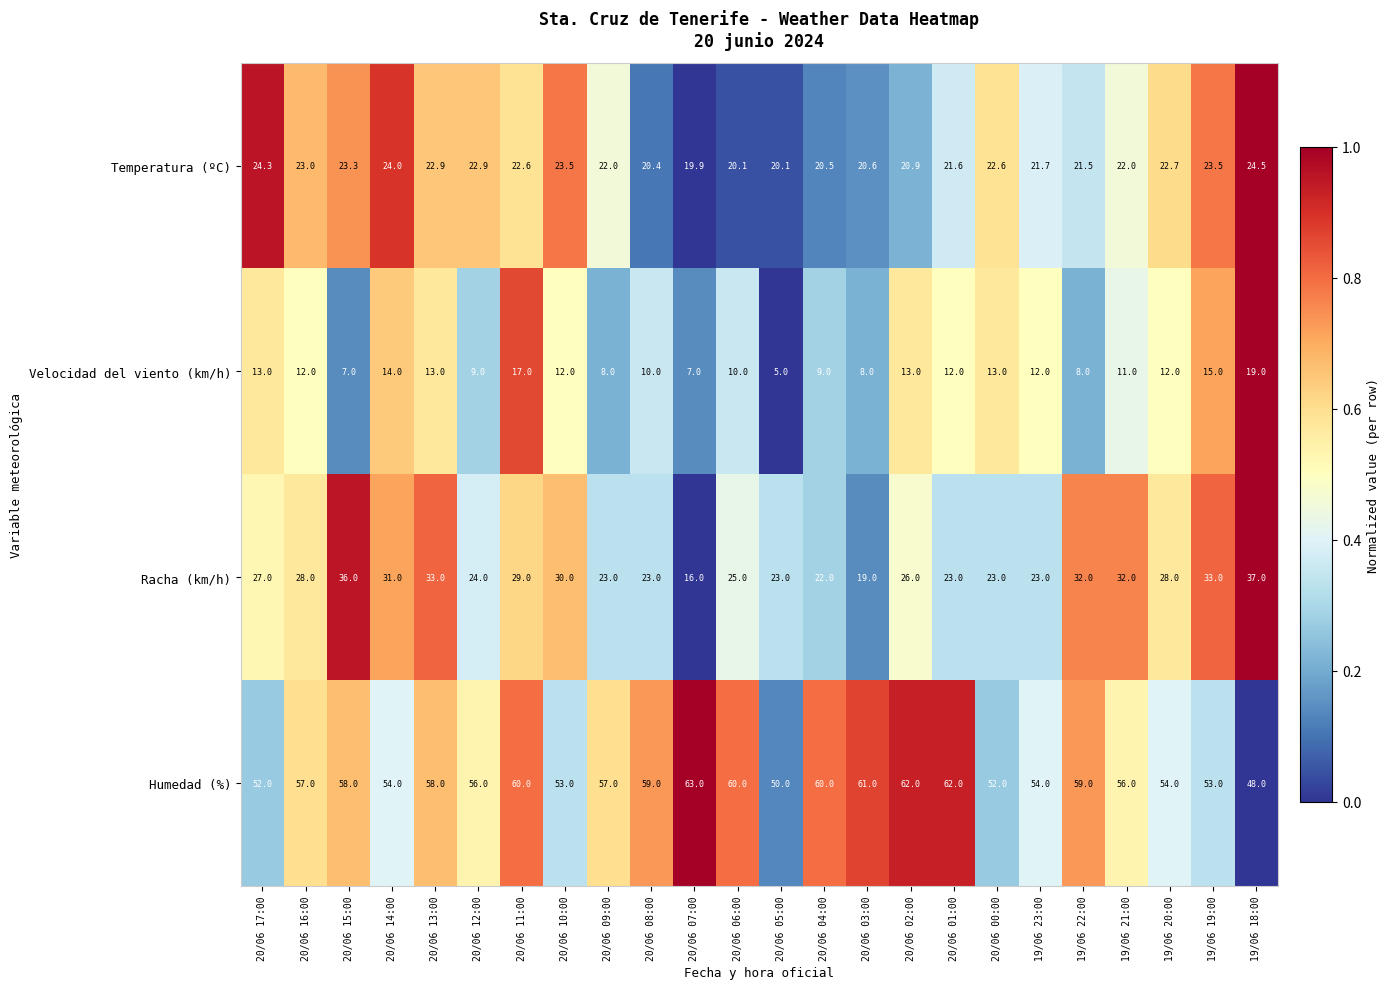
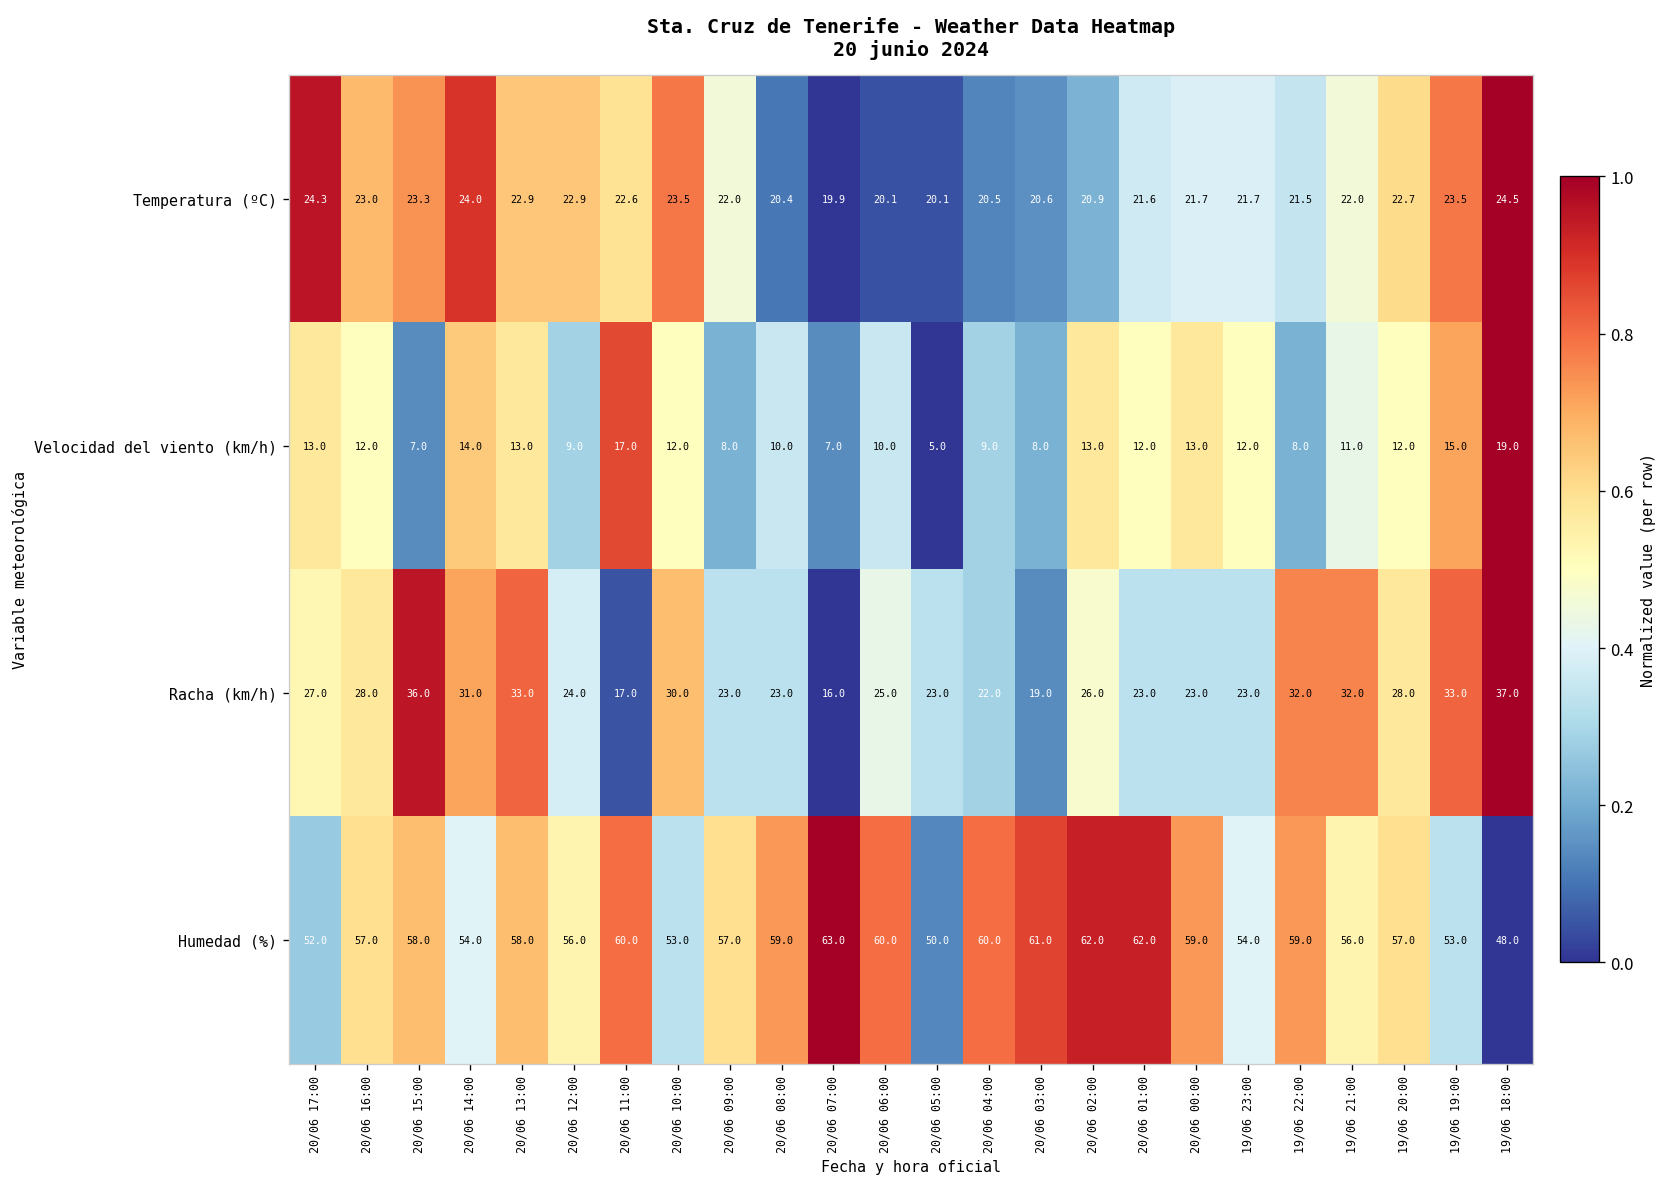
Temperatura (ºC), 20/06 00:00: 22.6 -> 21.7
Racha (km/h), 20/06 11:00: 29.0 -> 17.0
Humedad (%), 20/06 00:00: 52.0 -> 59.0
Humedad (%), 19/06 20:00: 54.0 -> 57.0
